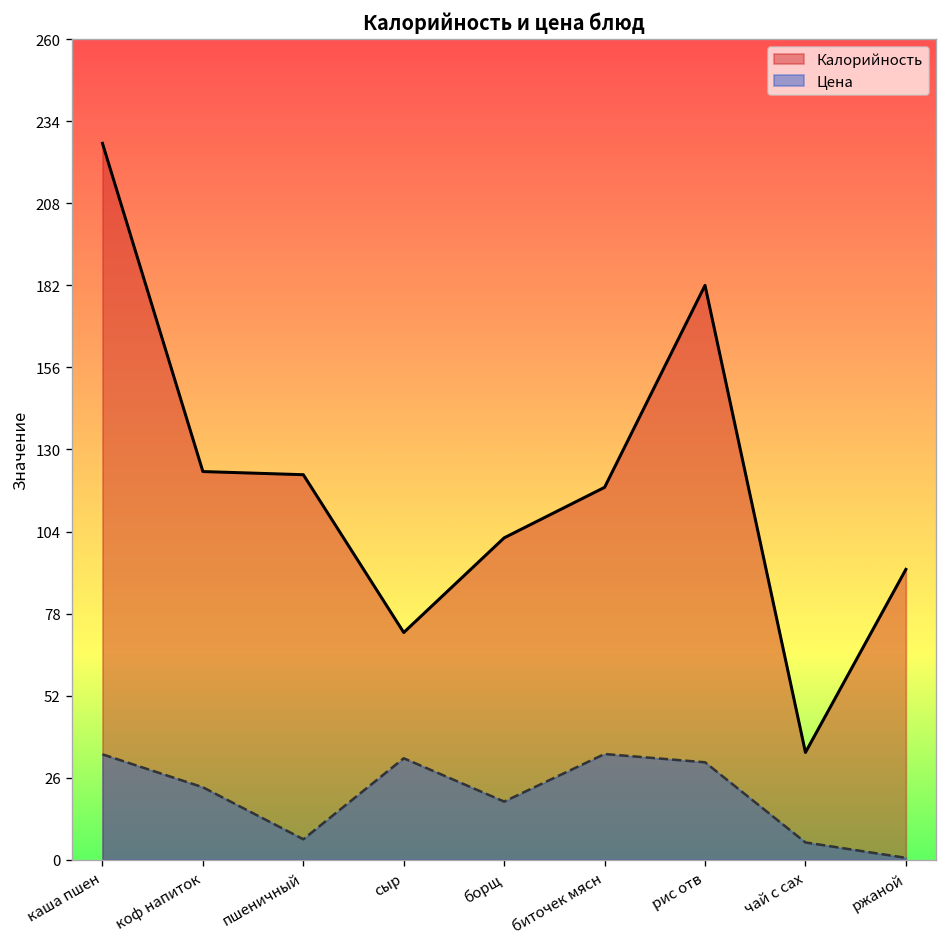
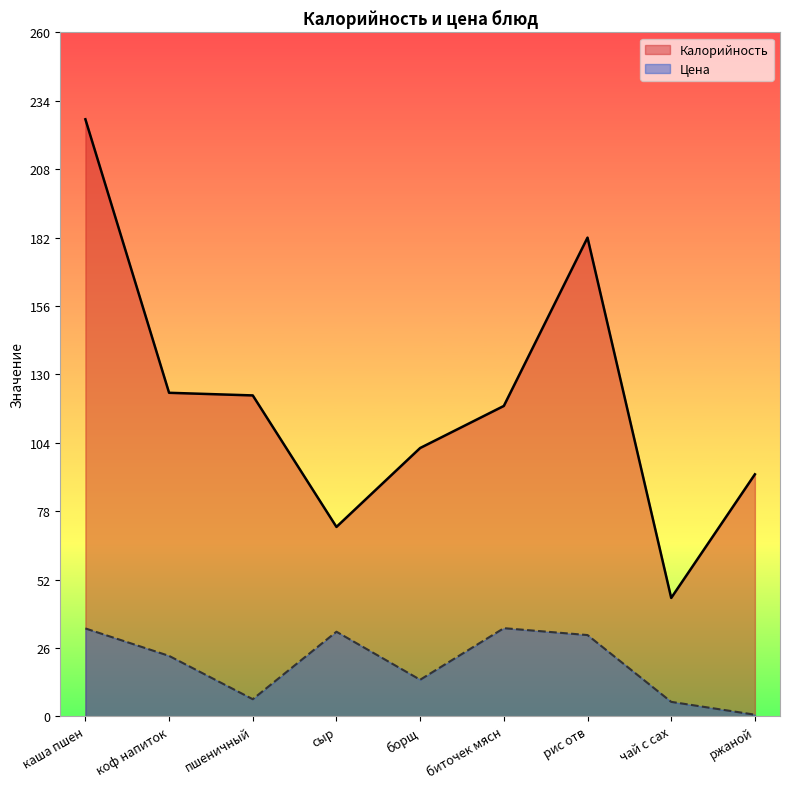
Цена, борщ: 18 -> 14
Калорийность, чай с сах: 34 -> 45
